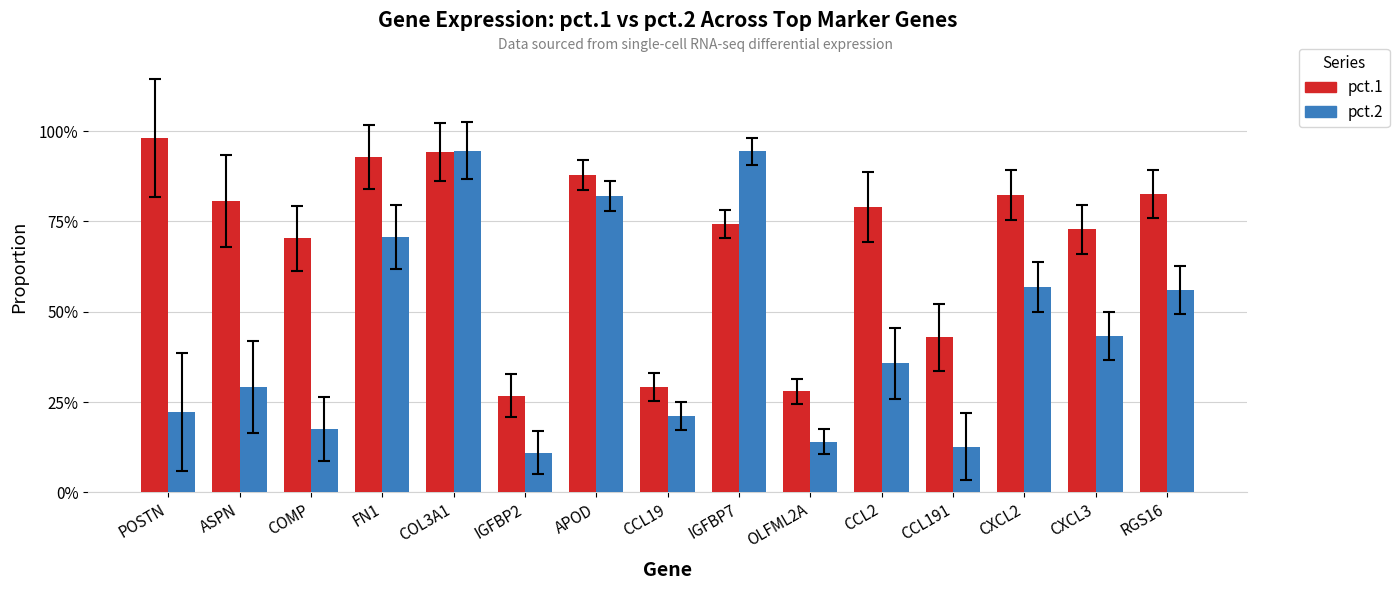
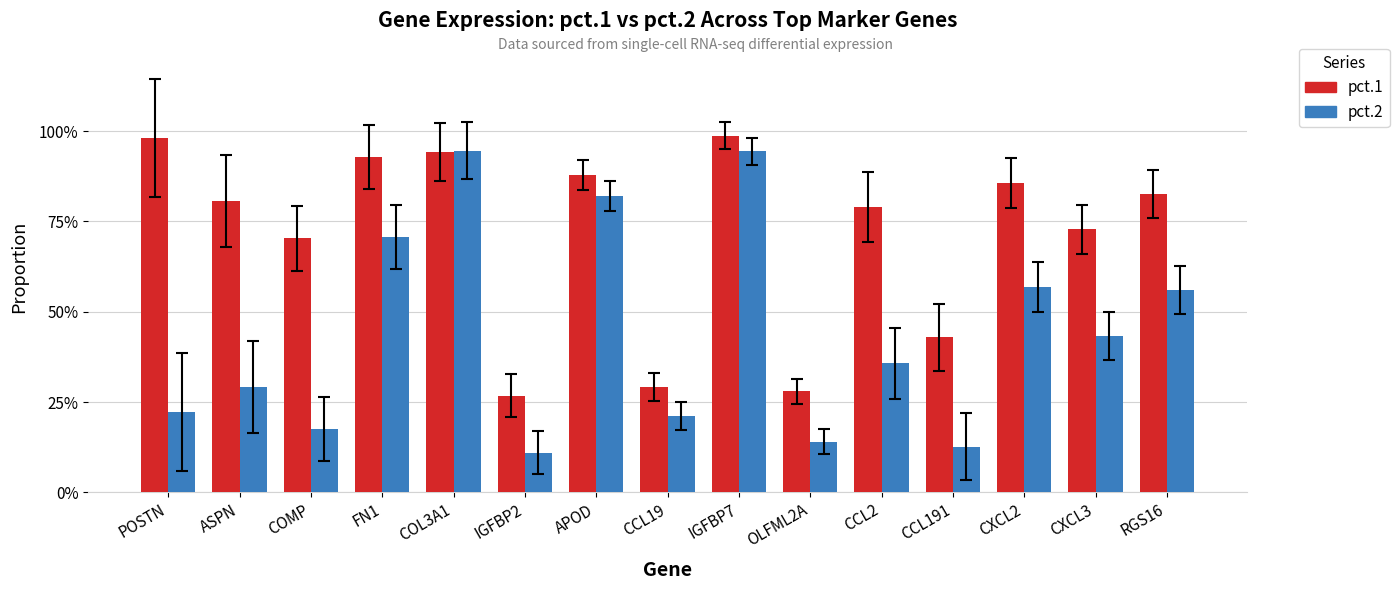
pct.1, IGFBP7: 74% -> 99%
pct.1, CXCL2: 82% -> 86%
